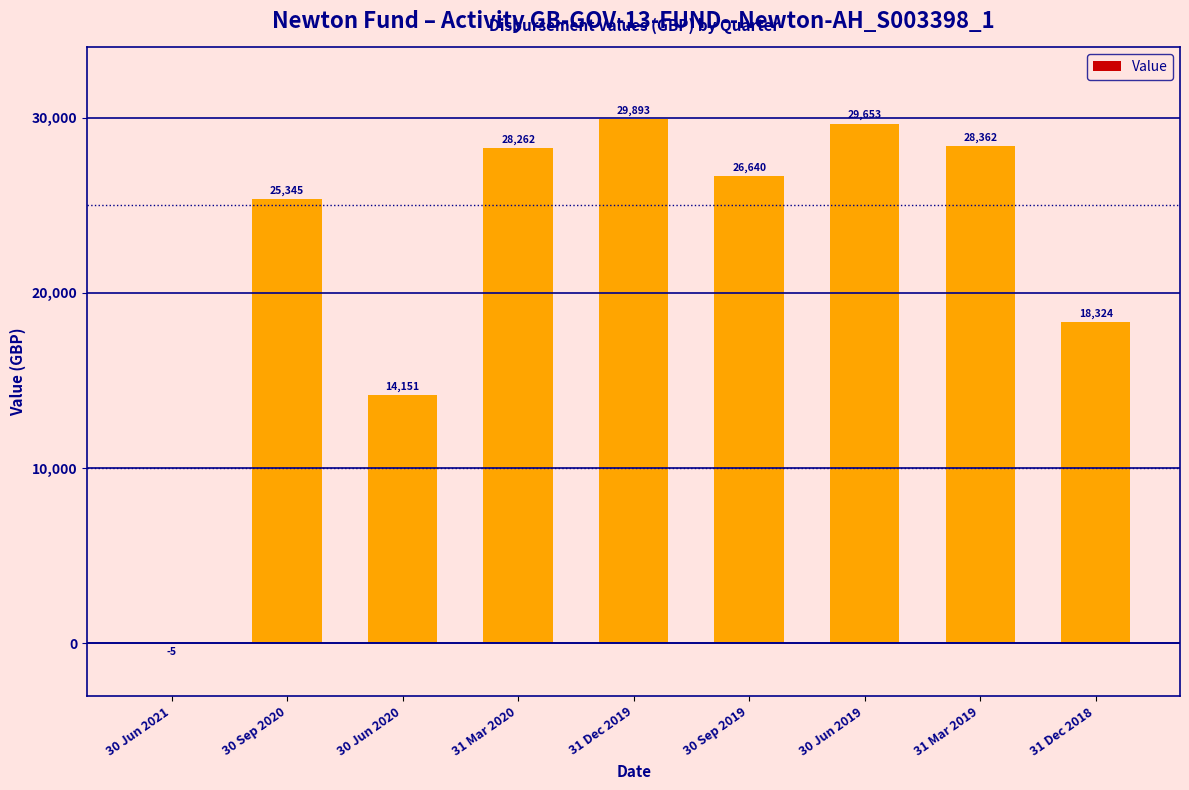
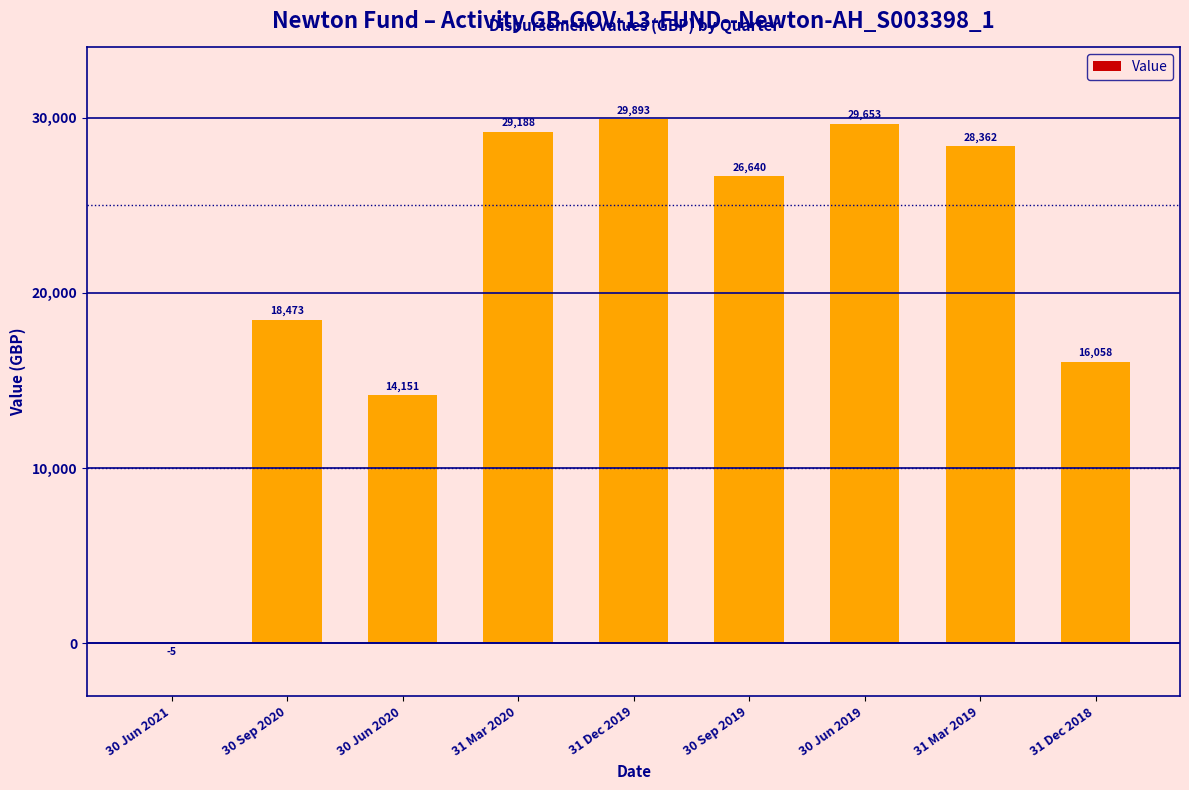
30 Sep 2020: 25,345 -> 18,473
31 Mar 2020: 28,262 -> 29,188
31 Dec 2018: 18,324 -> 16,058
